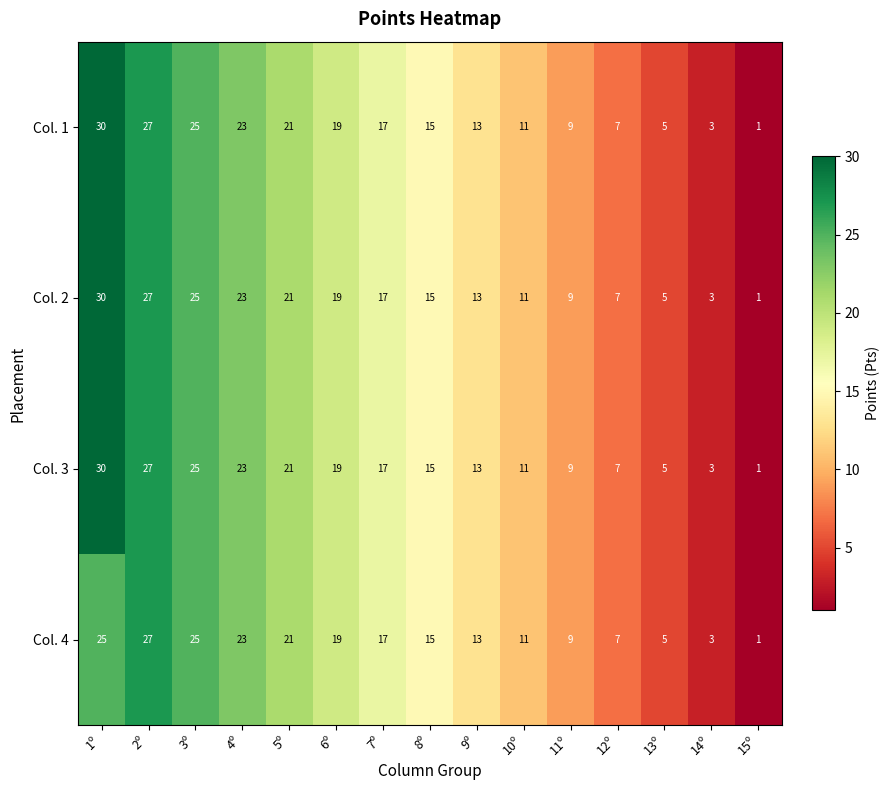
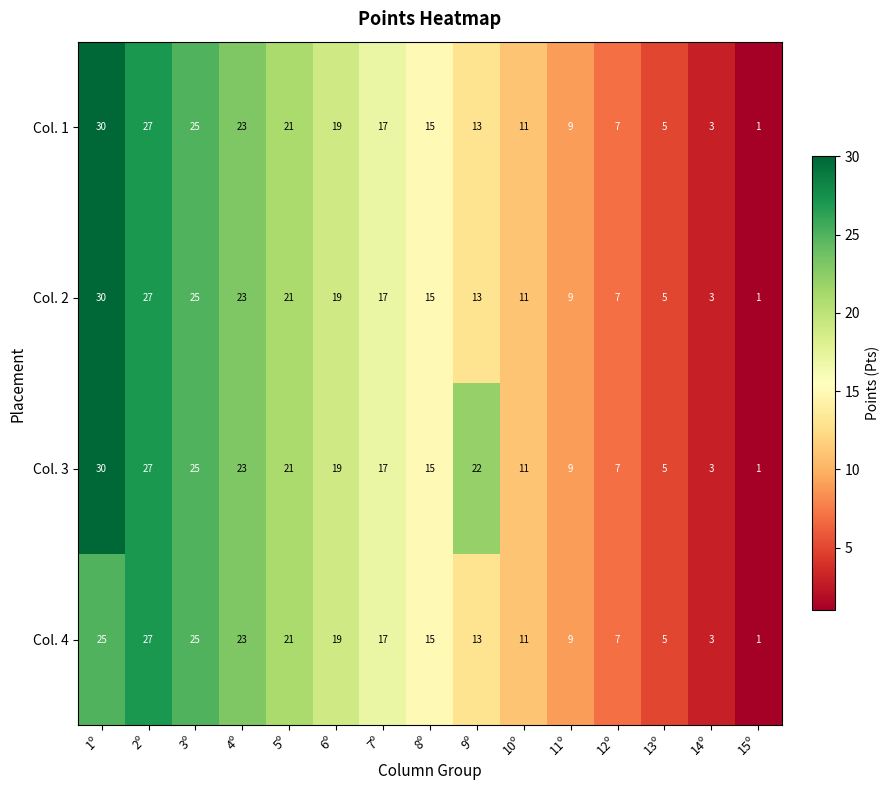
Col. 3, 9º: 13 -> 22
